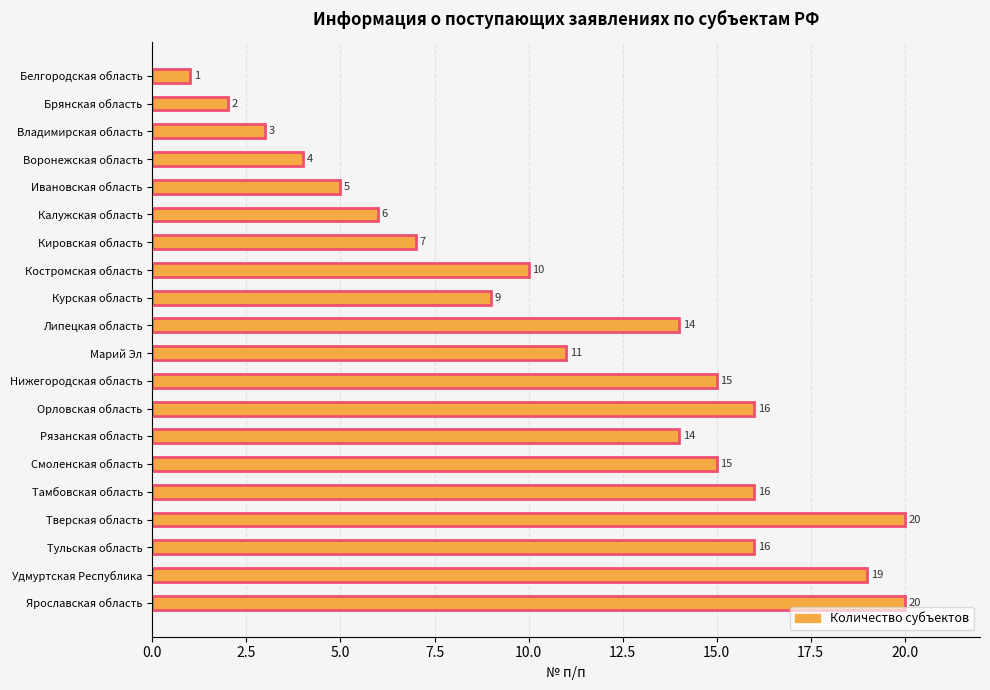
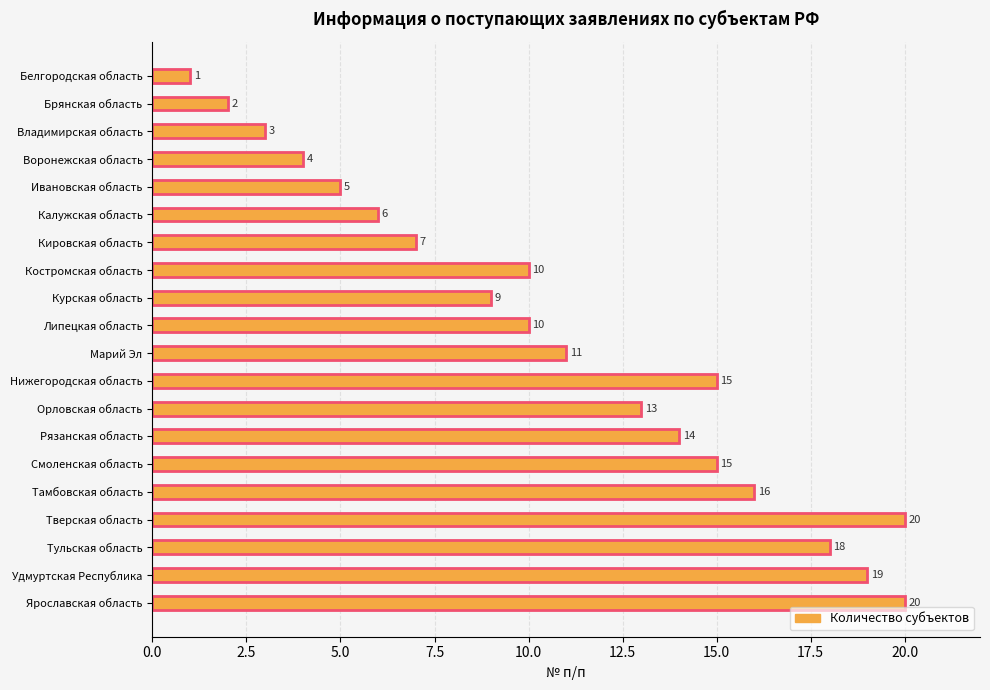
Липецкая область: 14 -> 10
Орловская область: 16 -> 13
Тульская область: 16 -> 18
